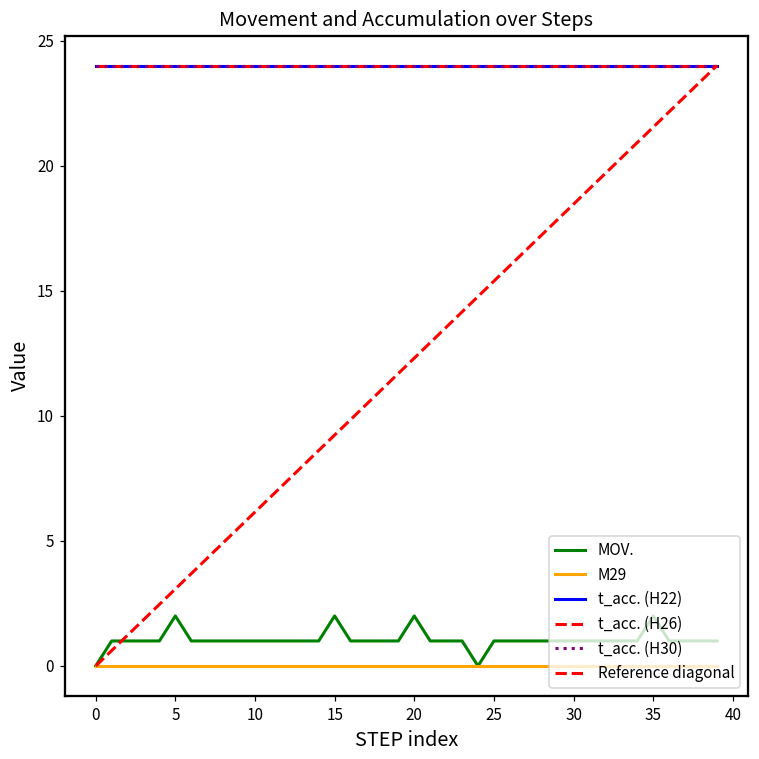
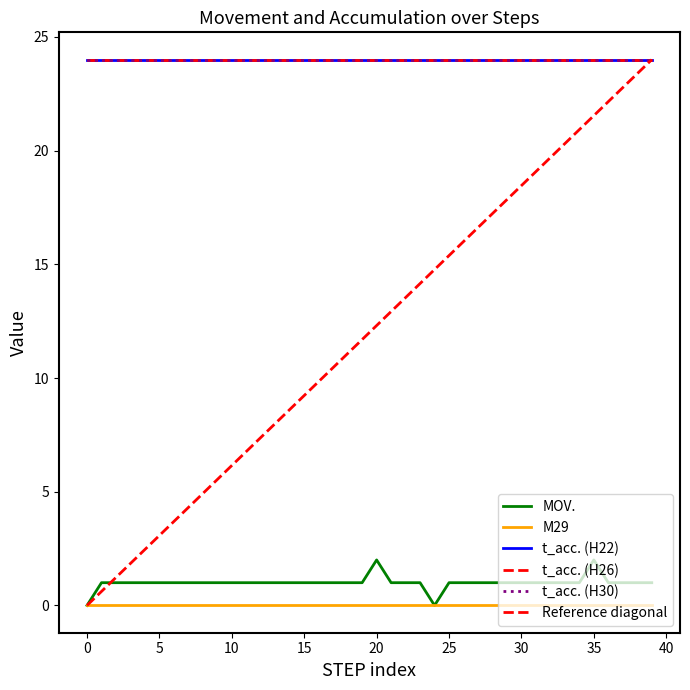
MOV., 5: 2 -> 1
MOV., 15: 2 -> 1
